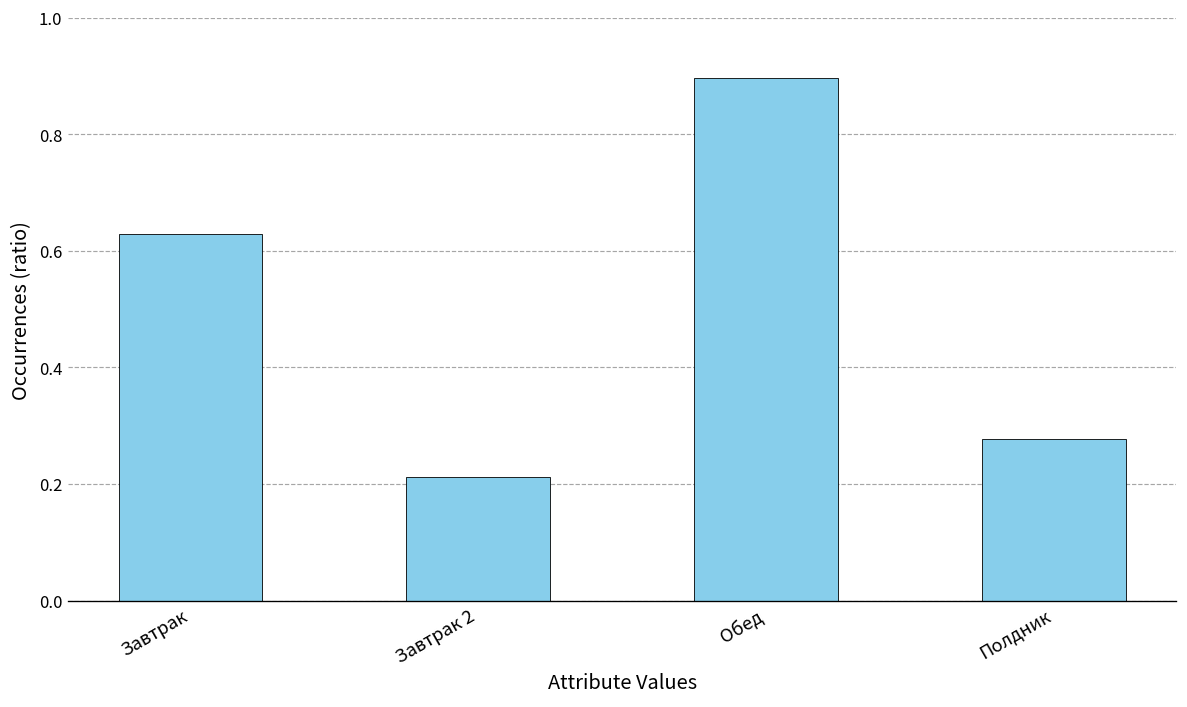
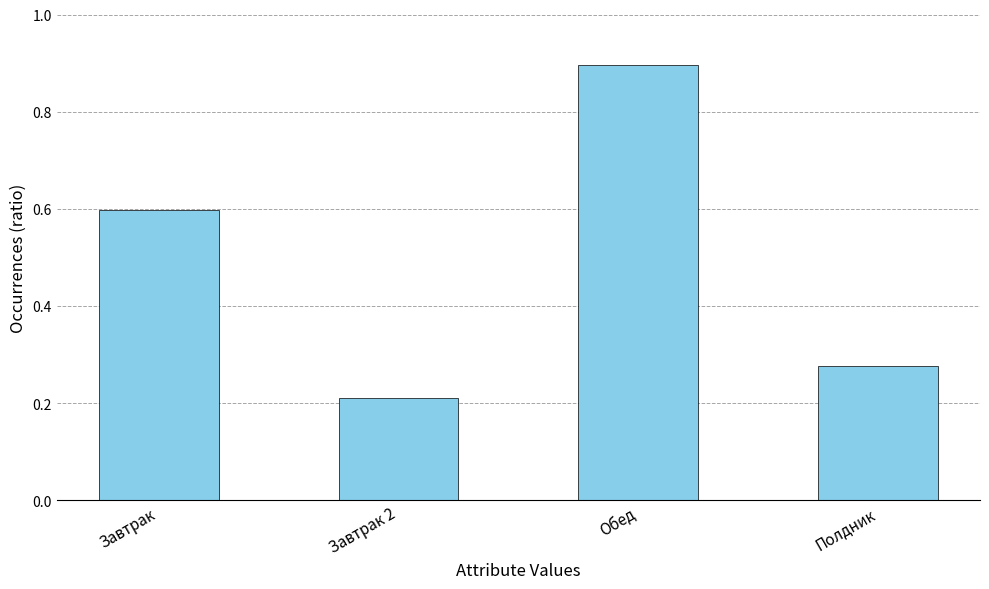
Завтрак: 0.63 -> 0.60
